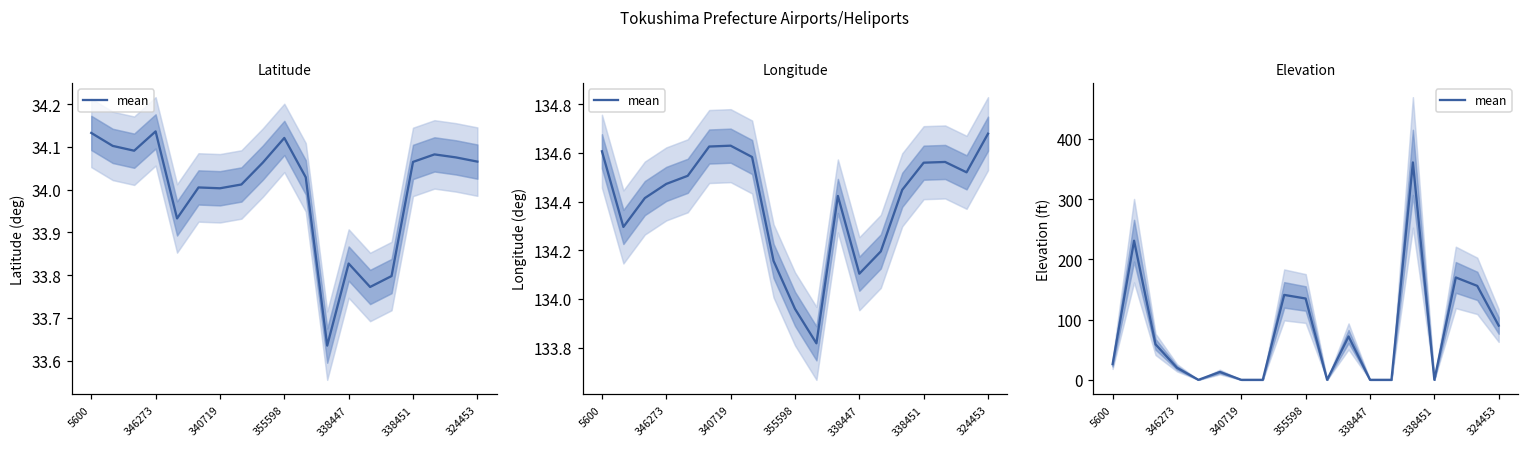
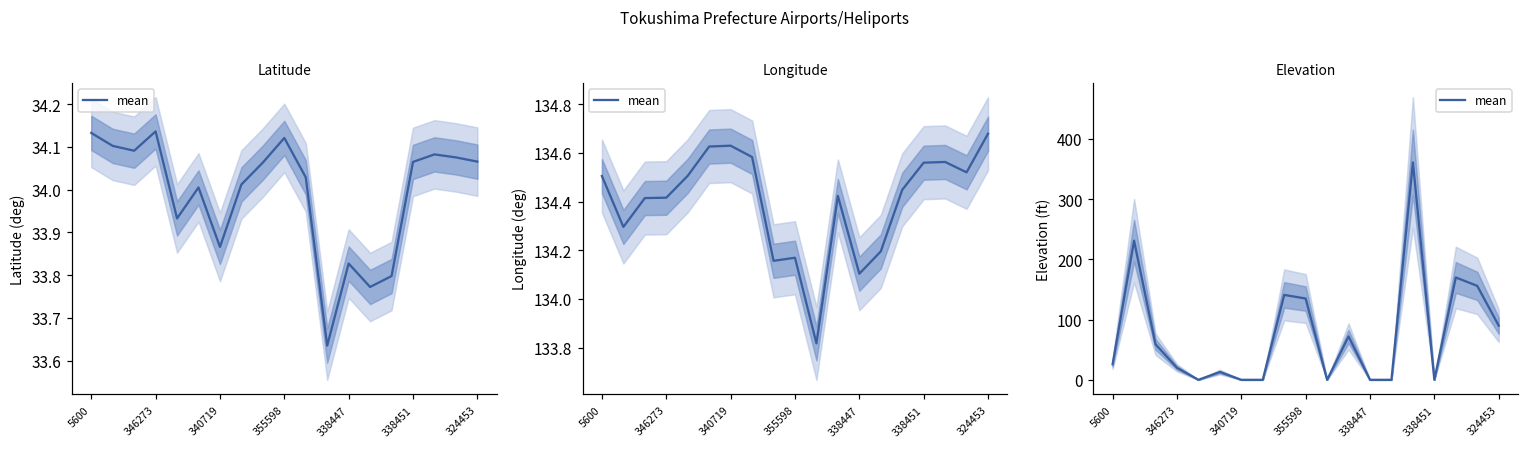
Latitude, mean, 340719: 34.00 -> 33.87
Longitude, mean, 5600: 134.61 -> 134.51
Longitude, mean, 346273: 134.47 -> 134.42
Longitude, mean, 355598: 133.96 -> 134.17
